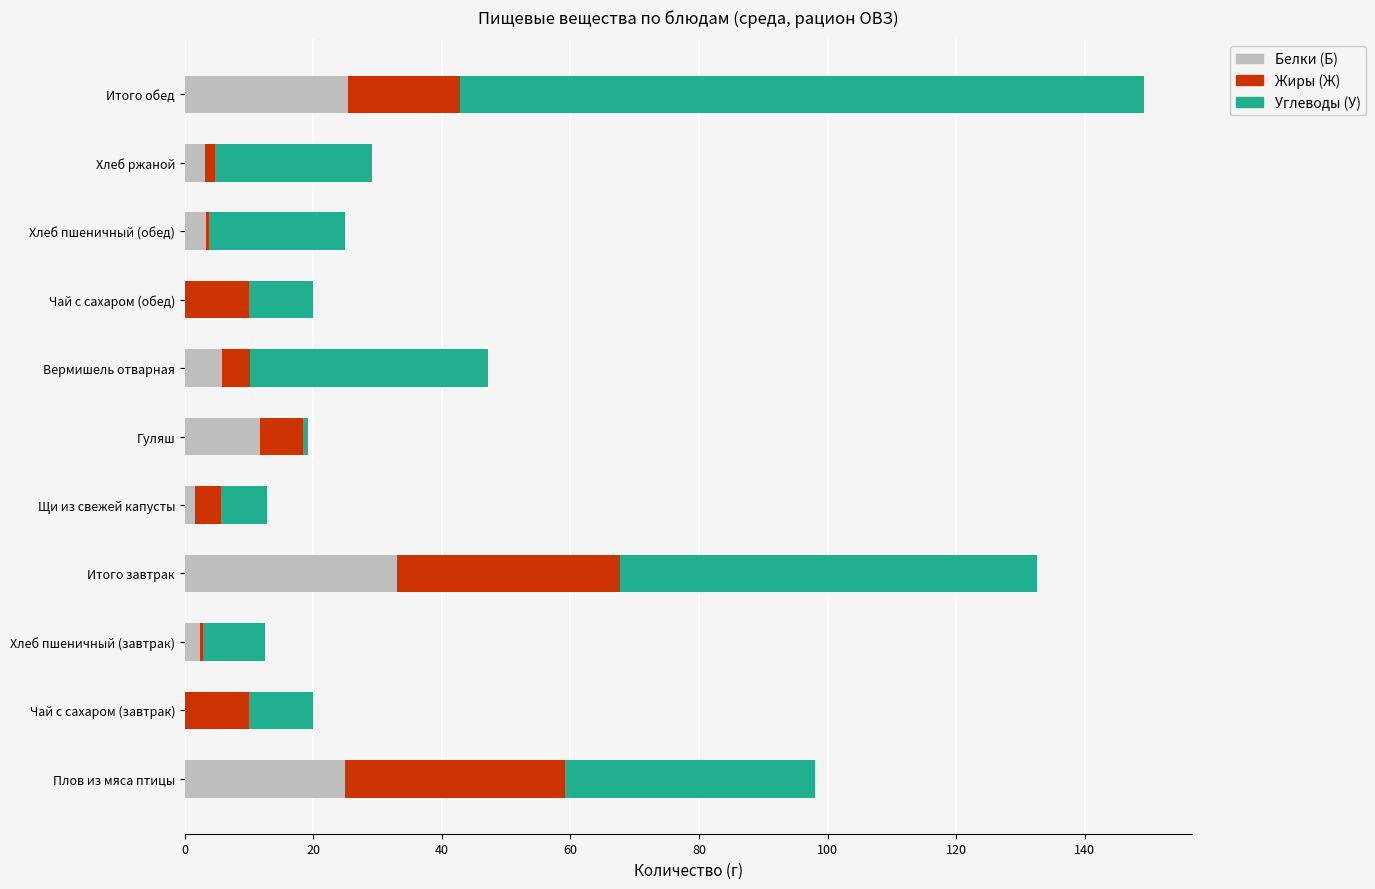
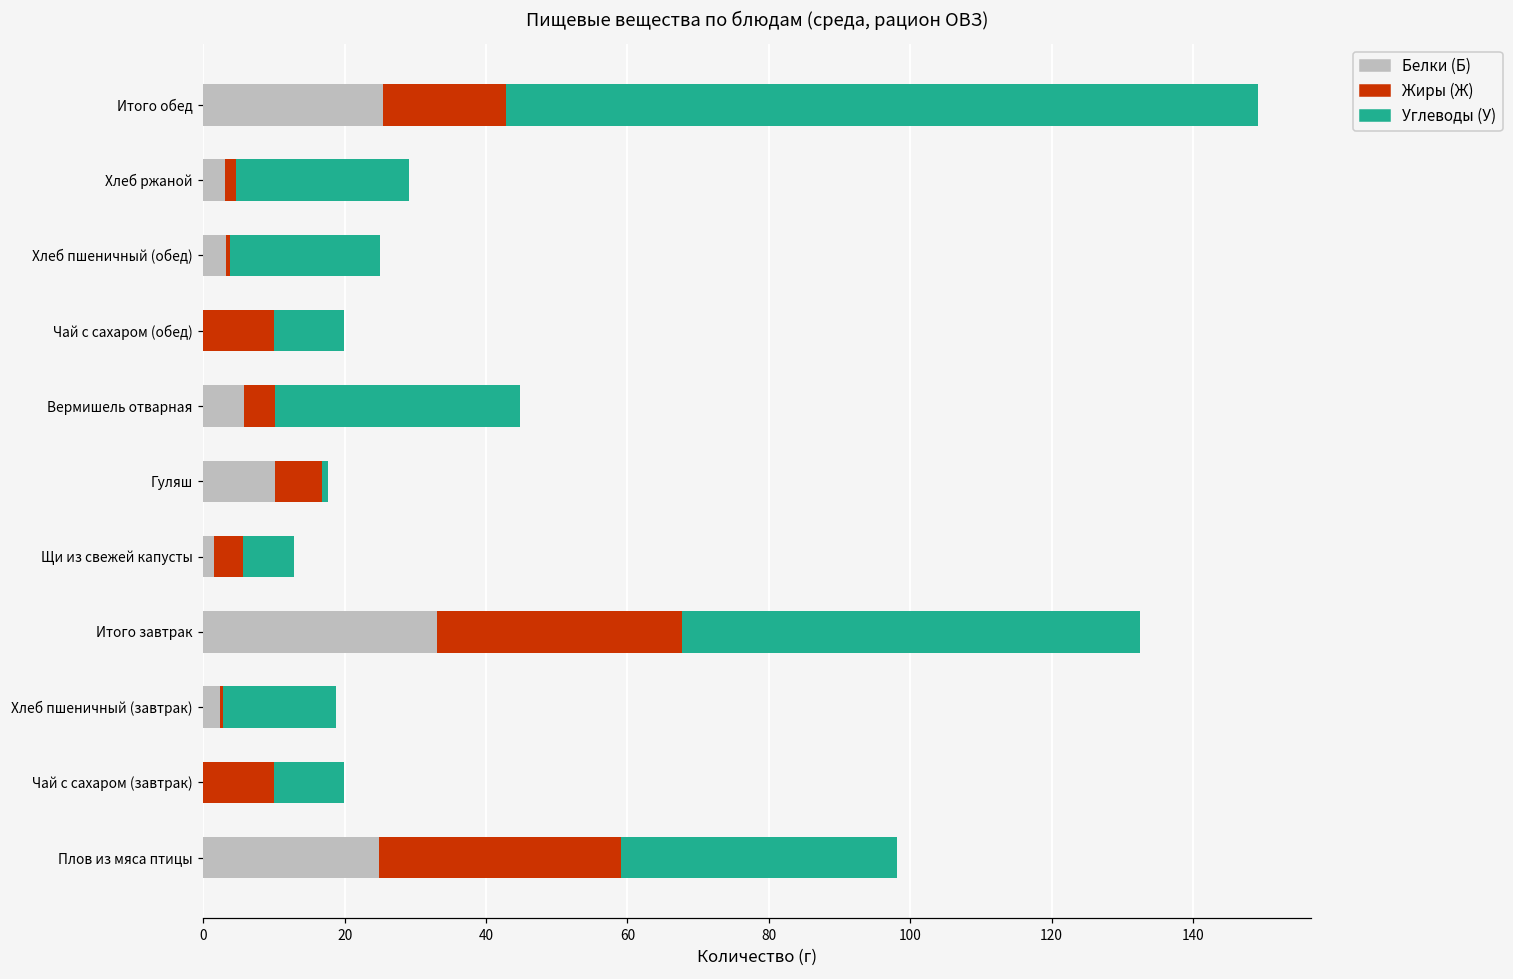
Углеводы (У), Вермишель отварная: 37 -> 35
Белки (Б), Гуляш: 12 -> 10
Углеводы (У), Хлеб пшеничный (завтрак): 10 -> 16
